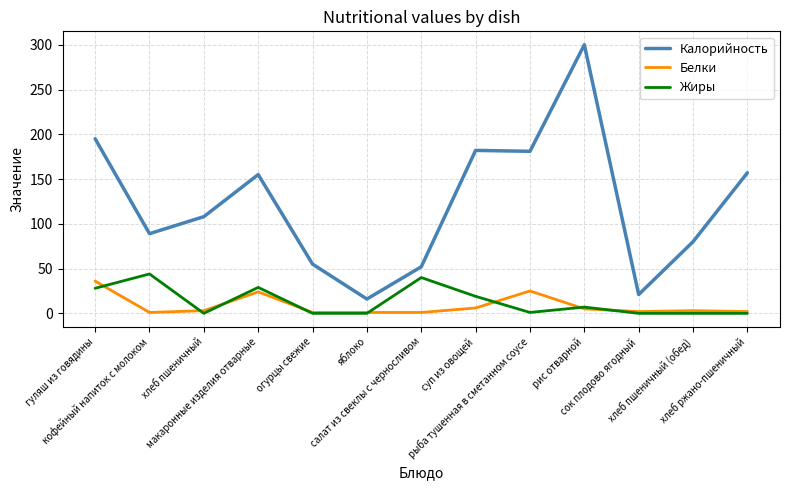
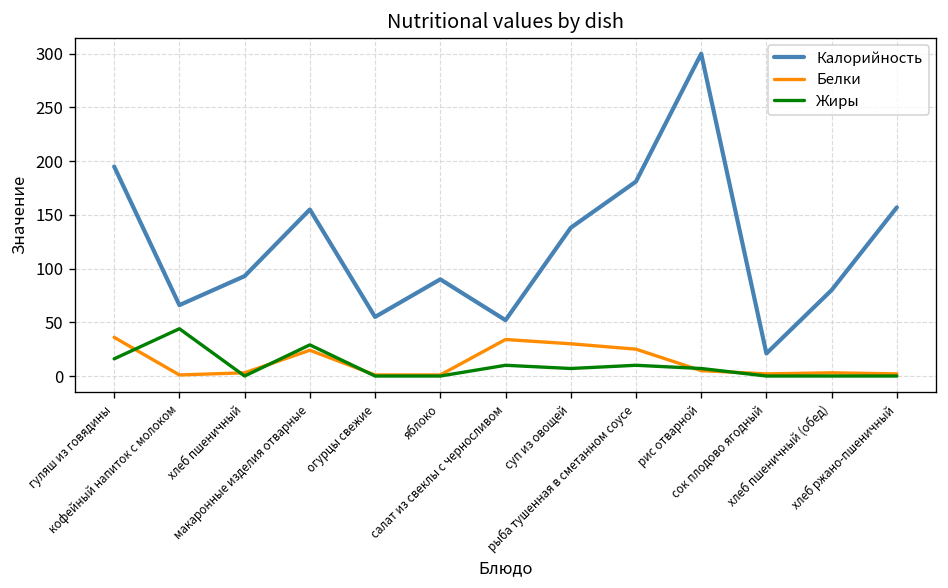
Жиры, гуляш из говядины: 30 -> 20
Калорийность, кофейный напиток с молоком: 90 -> 70
Калорийность, хлеб пшеничный: 110 -> 90
Калорийность, яблоко: 20 -> 90
Белки, салат из свеклы с черносливом: 0 -> 30
Жиры, салат из свеклы с черносливом: 40 -> 10
Калорийность, суп из овощей: 180 -> 140
Белки, суп из овощей: 10 -> 30
Жиры, суп из овощей: 20 -> 10
Жиры, рыба тушенная в сметанном соусе: 0 -> 10
